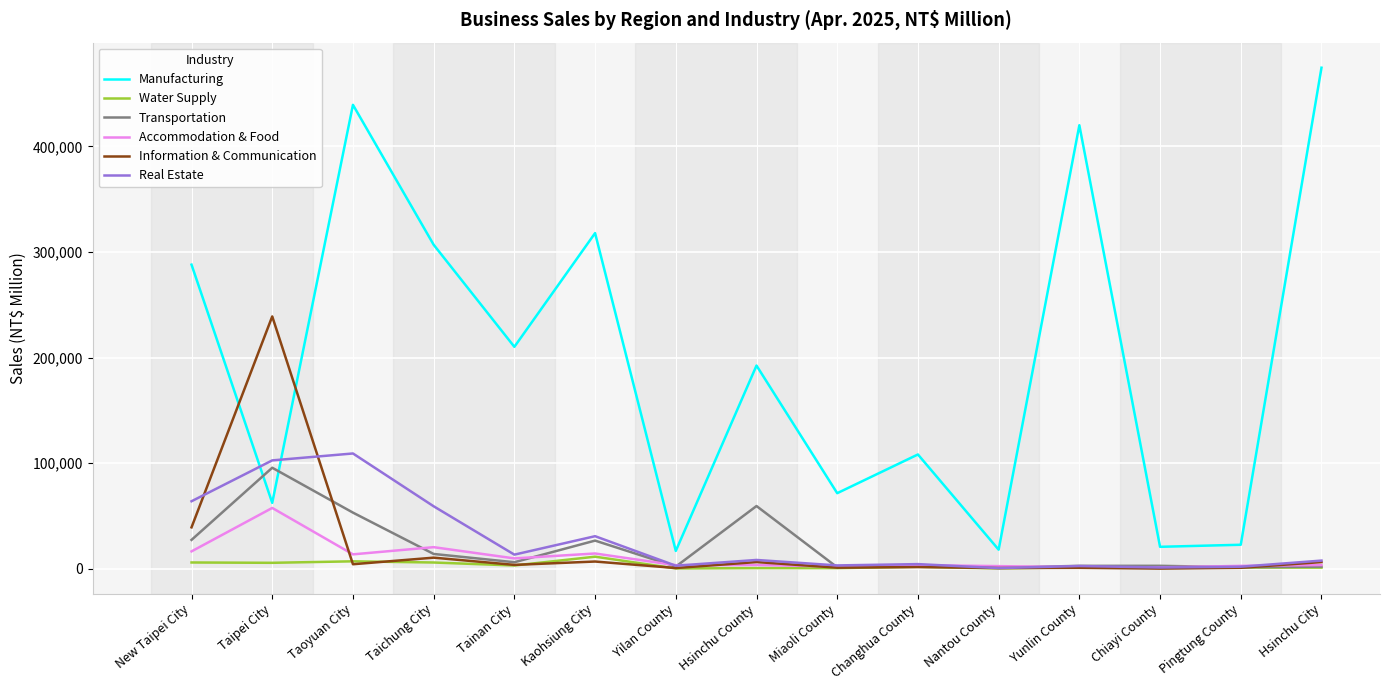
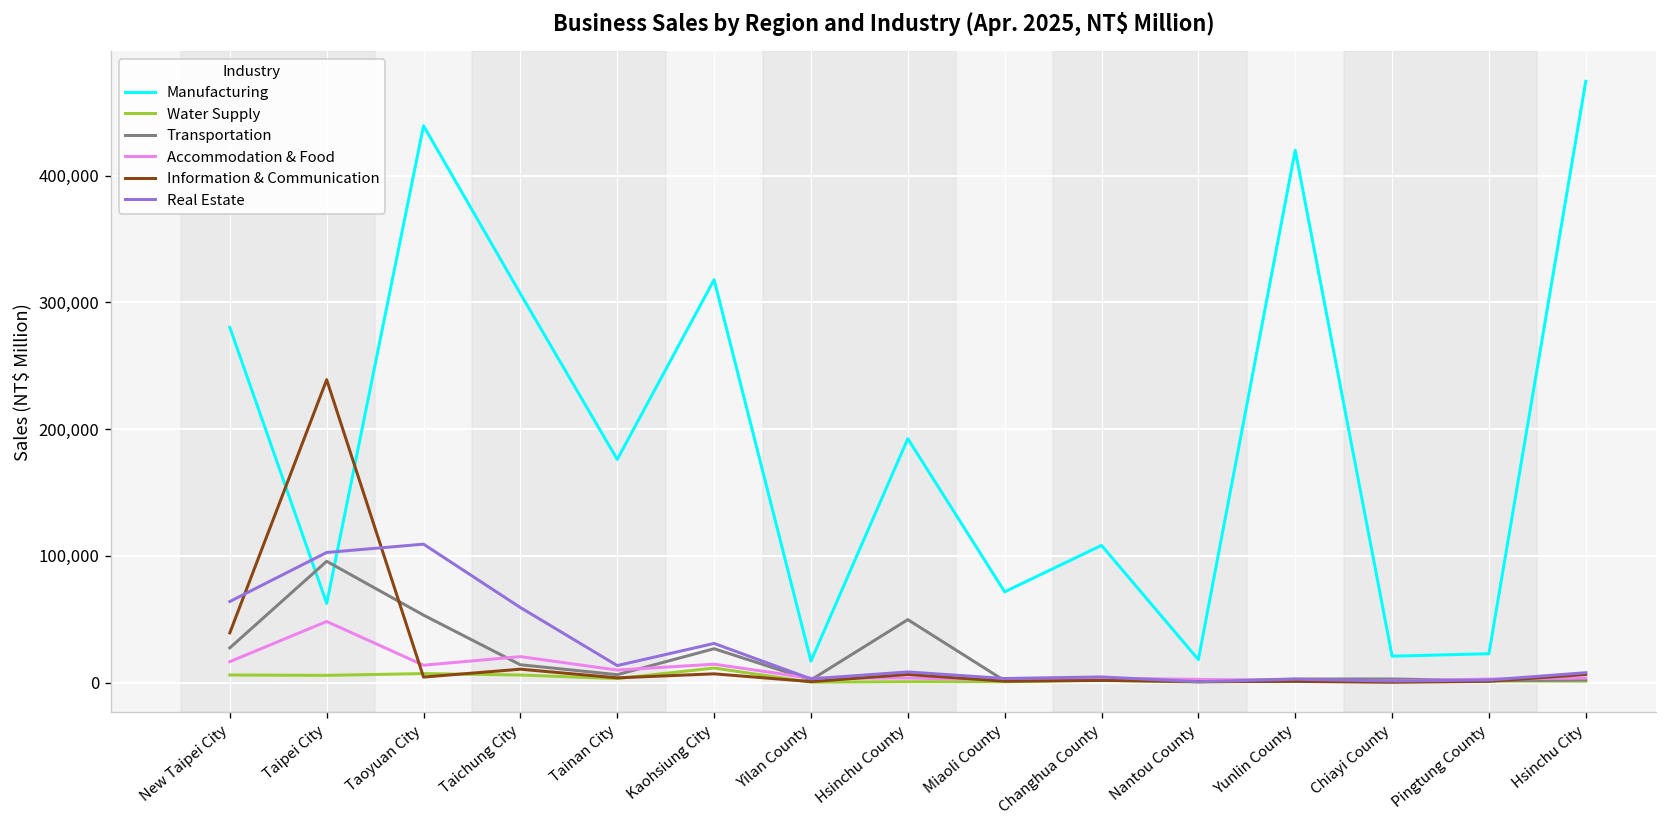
Manufacturing, New Taipei City: 288,000 -> 280,000
Accommodation & Food, Taipei City: 58,000 -> 48,000
Manufacturing, Tainan City: 210,000 -> 176,000
Transportation, Hsinchu County: 59,000 -> 50,000
